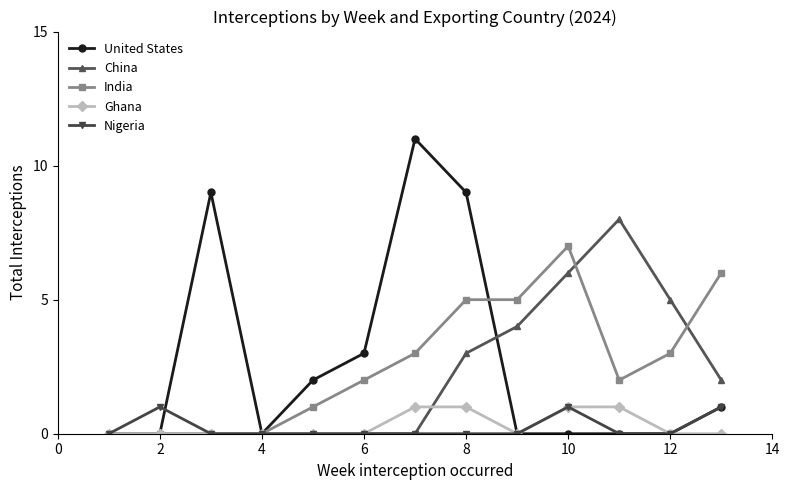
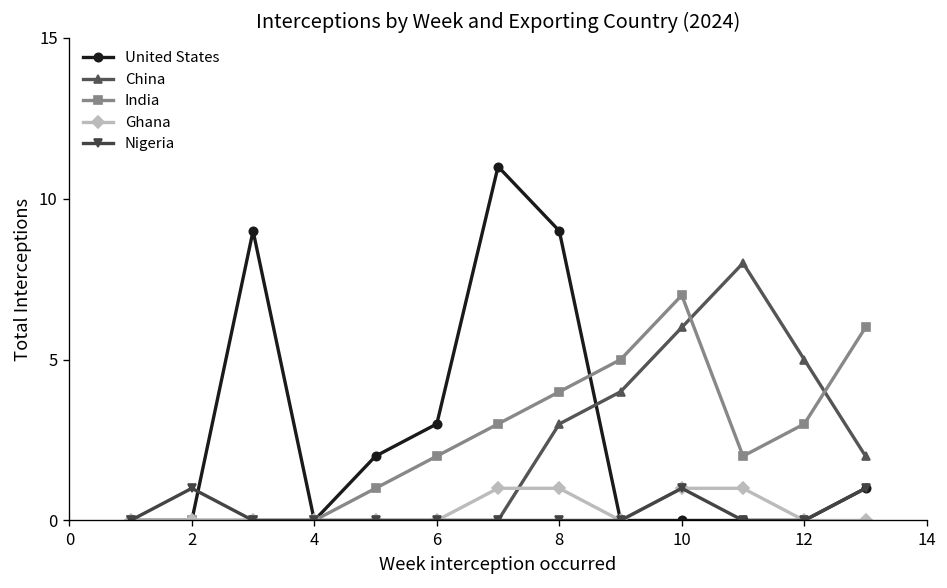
India, 8: 5 -> 4
